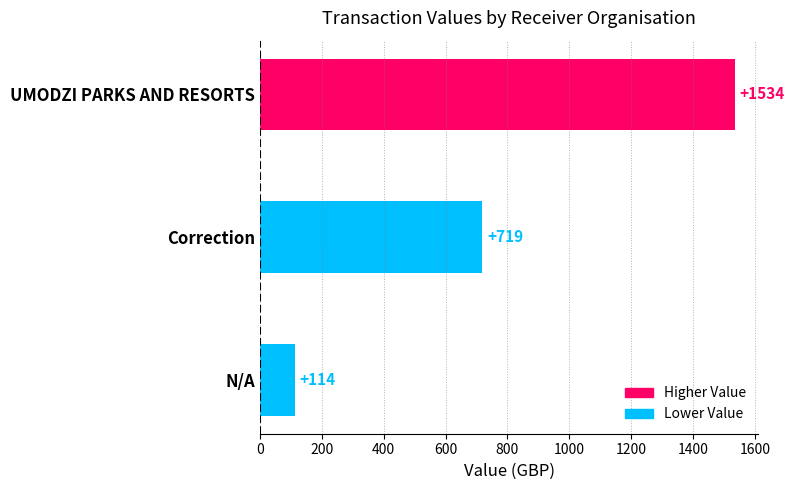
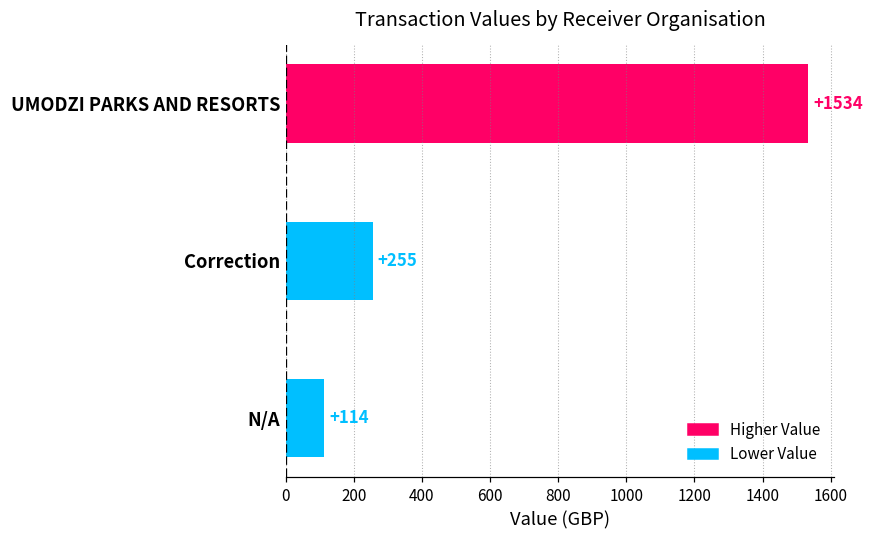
Correction: +719 -> +255
